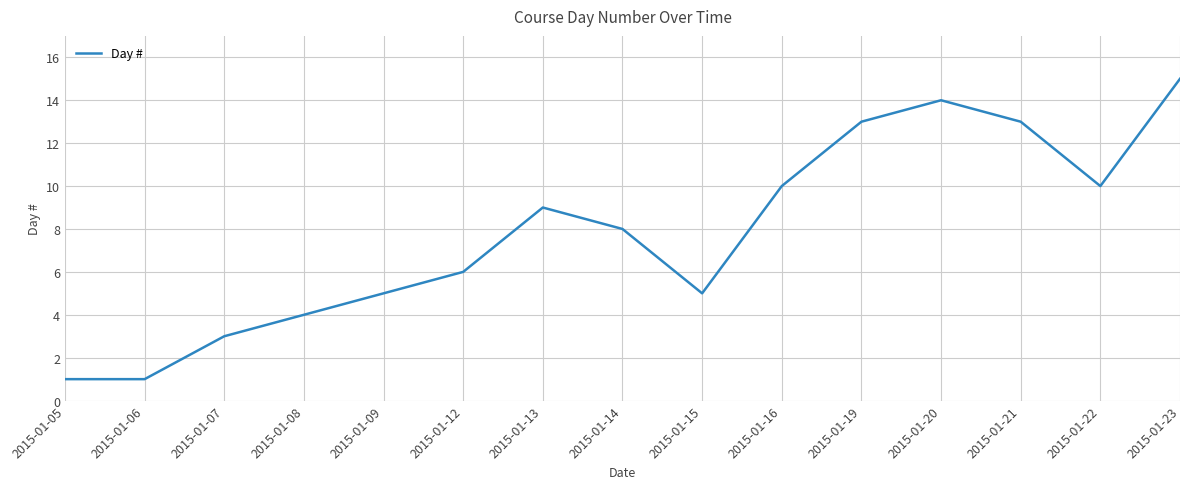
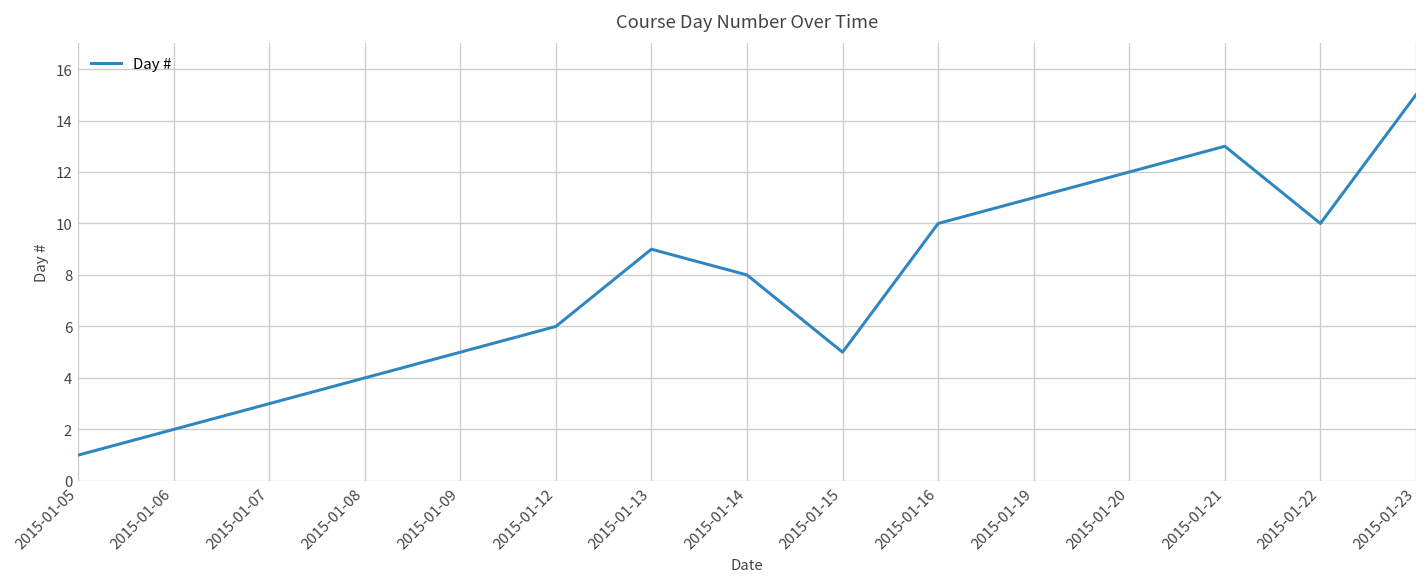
2015-01-06: 1 -> 2
2015-01-19: 13 -> 11
2015-01-20: 14 -> 12
